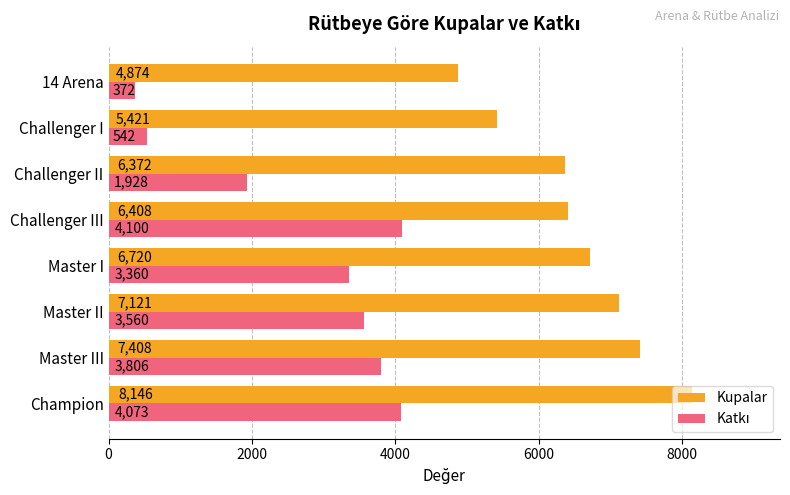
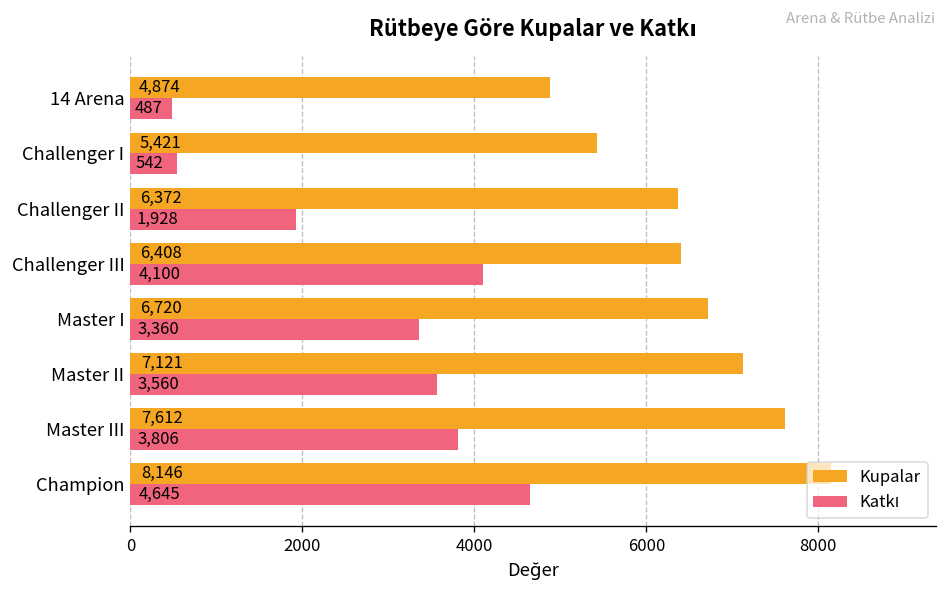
Katkı, 14 Arena: 372 -> 487
Kupalar, Master III: 7,408 -> 7,612
Katkı, Champion: 4,073 -> 4,645
